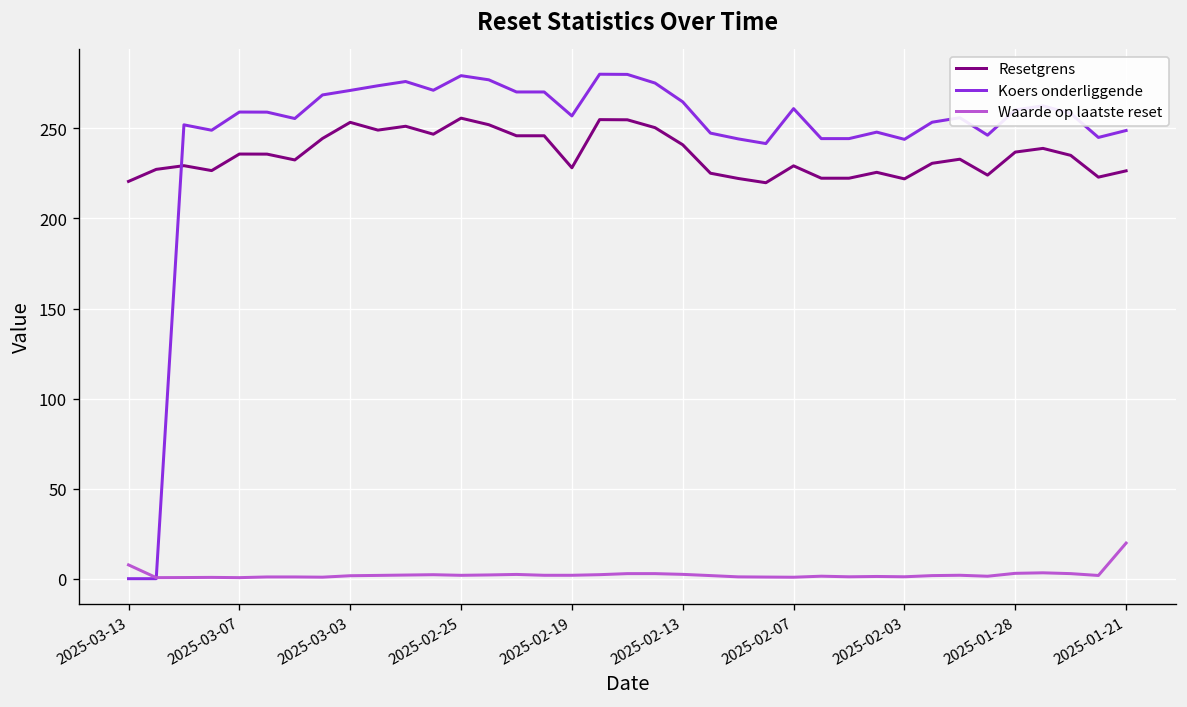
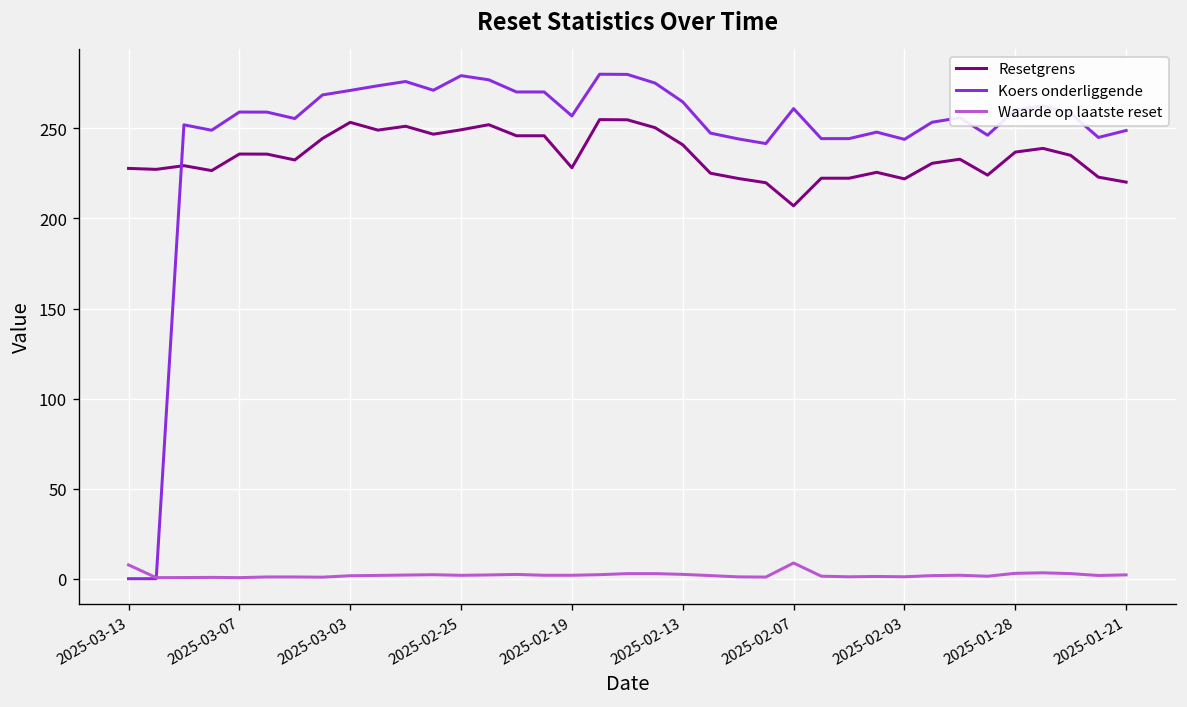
Resetgrens, 2025-03-13: 221 -> 228
Resetgrens, 2025-02-25: 256 -> 249
Resetgrens, 2025-02-07: 229 -> 207
Waarde op laatste reset, 2025-02-07: 1 -> 9
Resetgrens, 2025-01-21: 226 -> 220
Waarde op laatste reset, 2025-01-21: 20 -> 2
